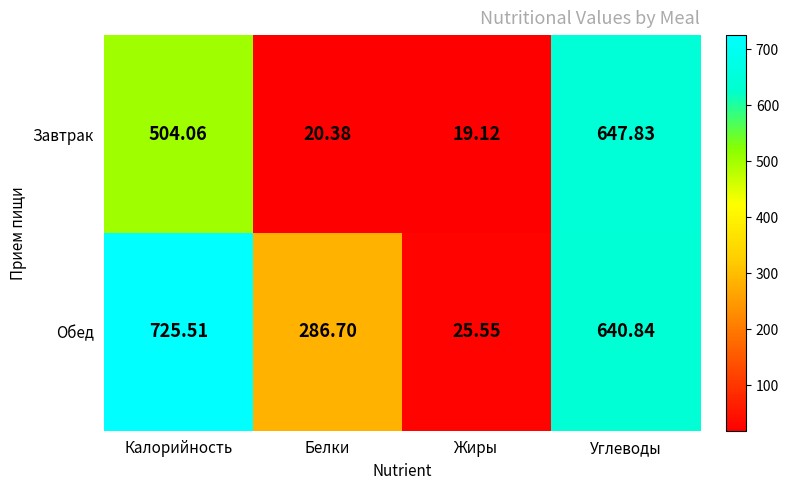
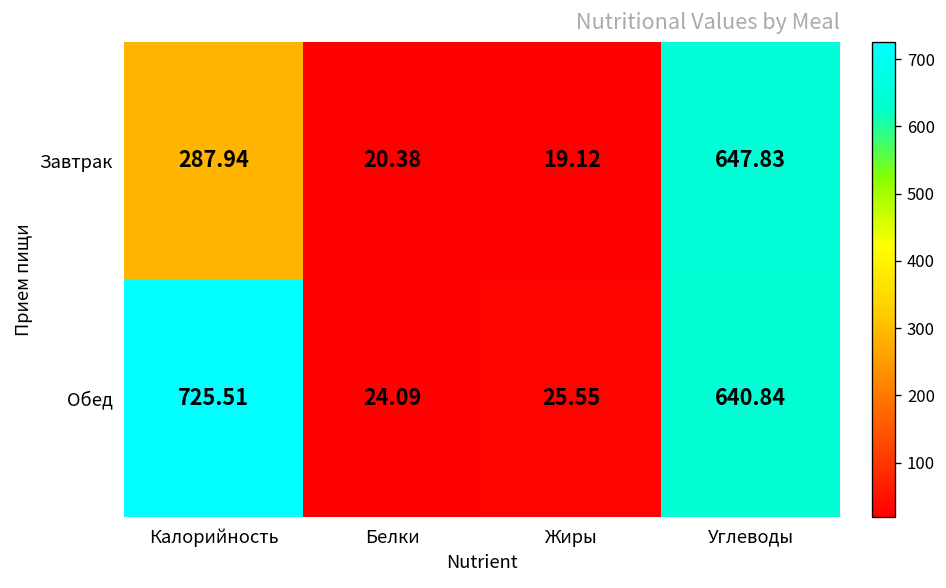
Завтрак, Калорийность: 504.06 -> 287.94
Обед, Белки: 286.70 -> 24.09
